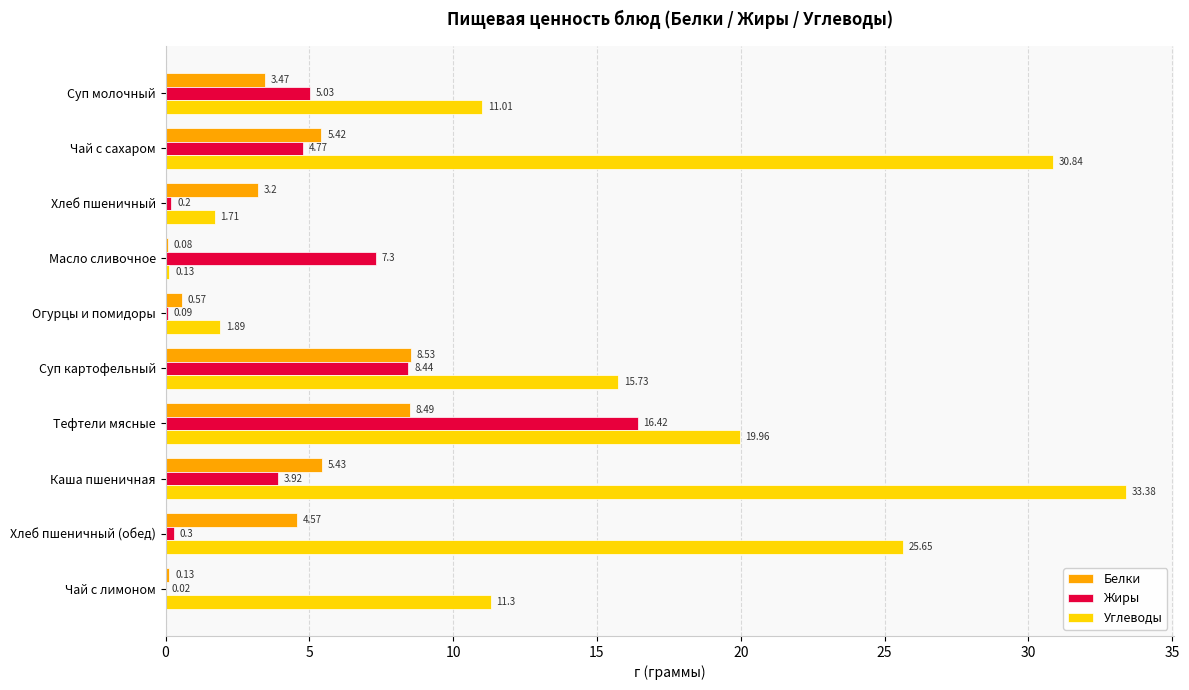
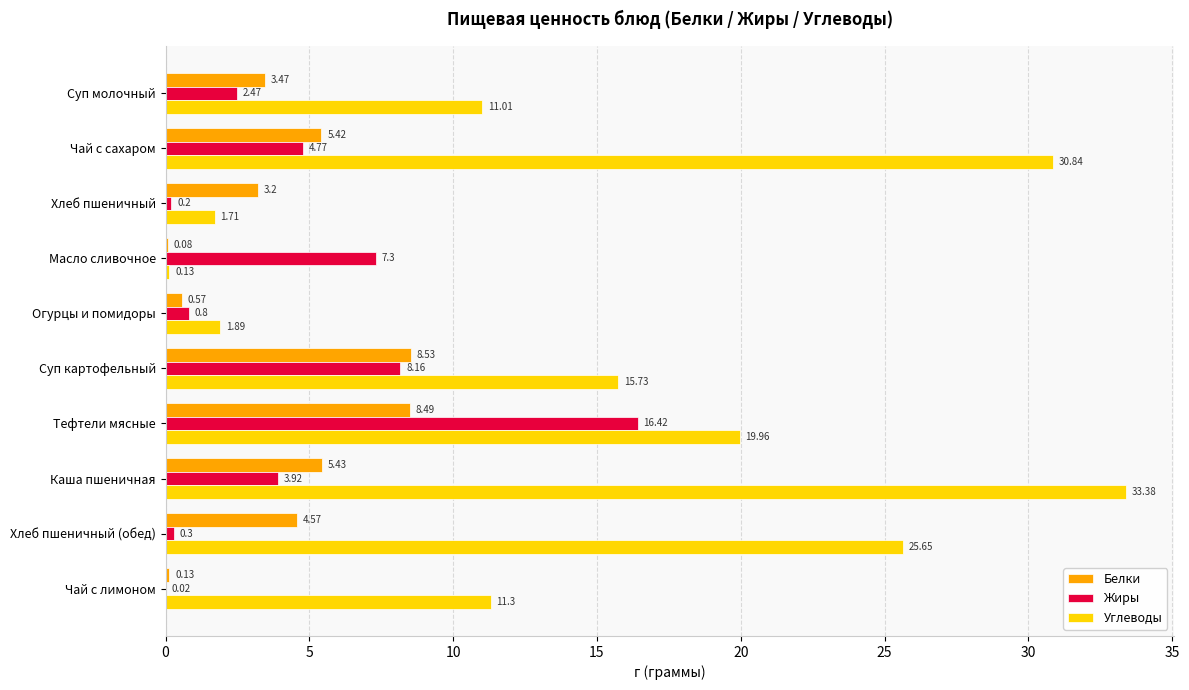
Жиры, Суп молочный: 5.03 -> 2.47
Жиры, Огурцы и помидоры: 0.09 -> 0.8
Жиры, Суп картофельный: 8.44 -> 8.16
